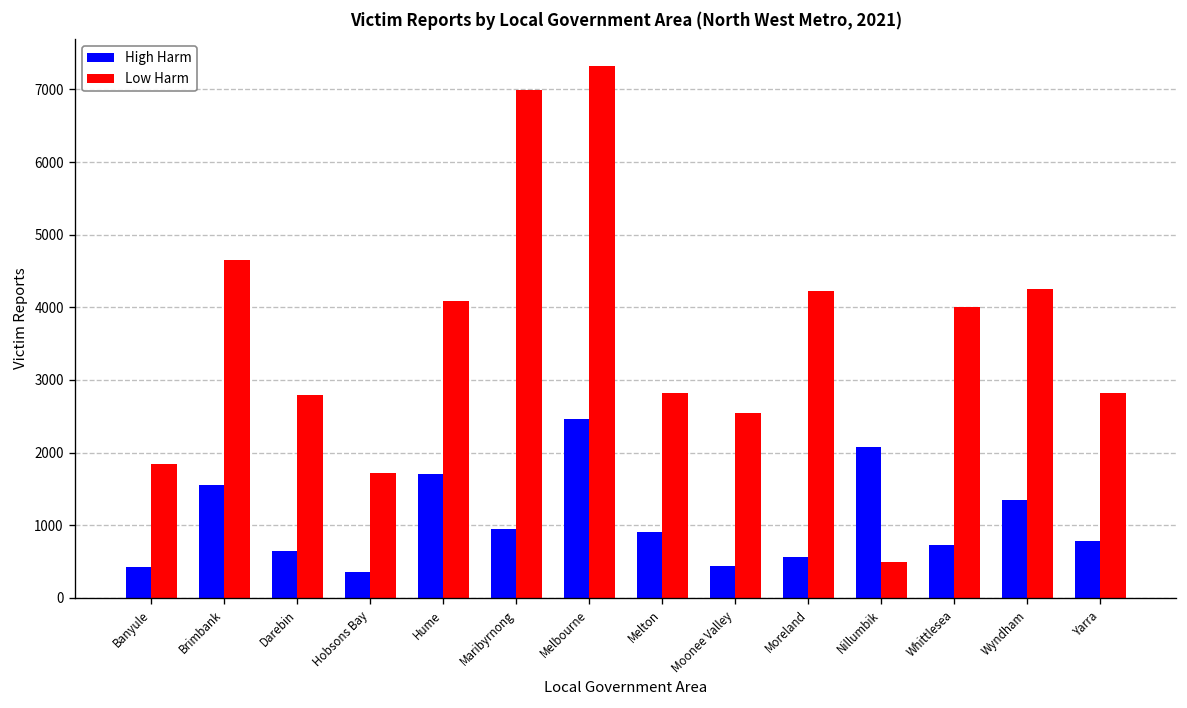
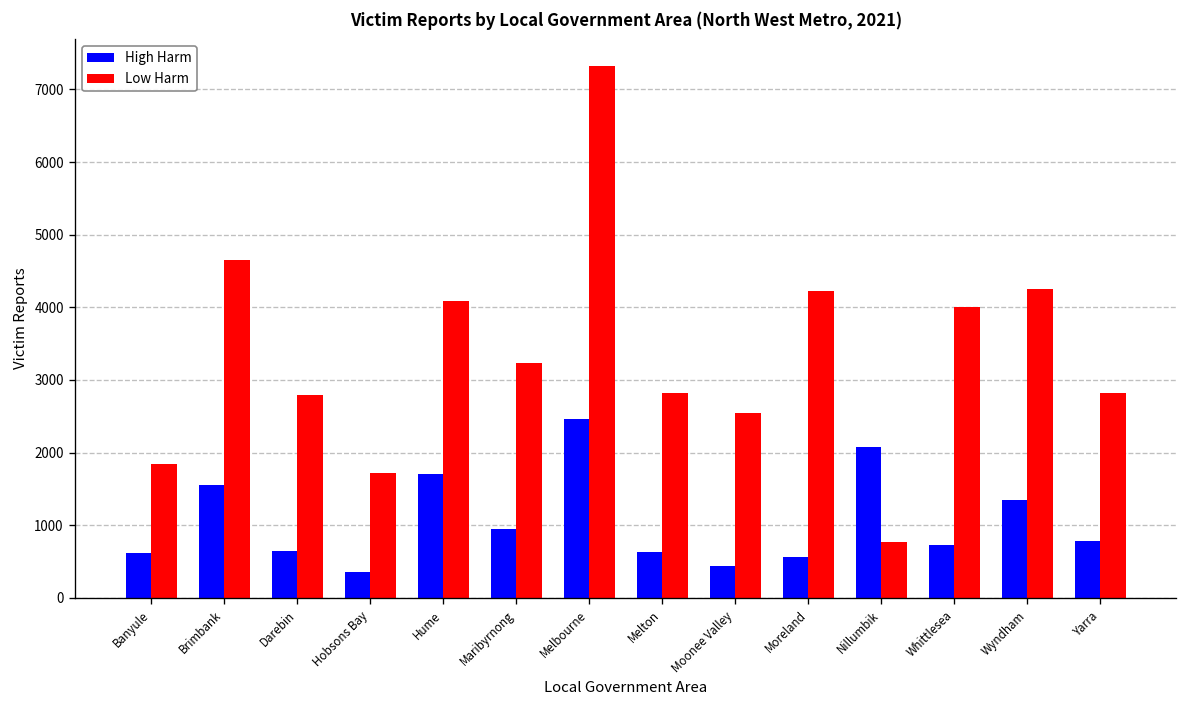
High Harm, Banyule: 400 -> 600
Low Harm, Maribyrnong: 7000 -> 3200
High Harm, Melton: 900 -> 600
Low Harm, Nillumbik: 500 -> 800
